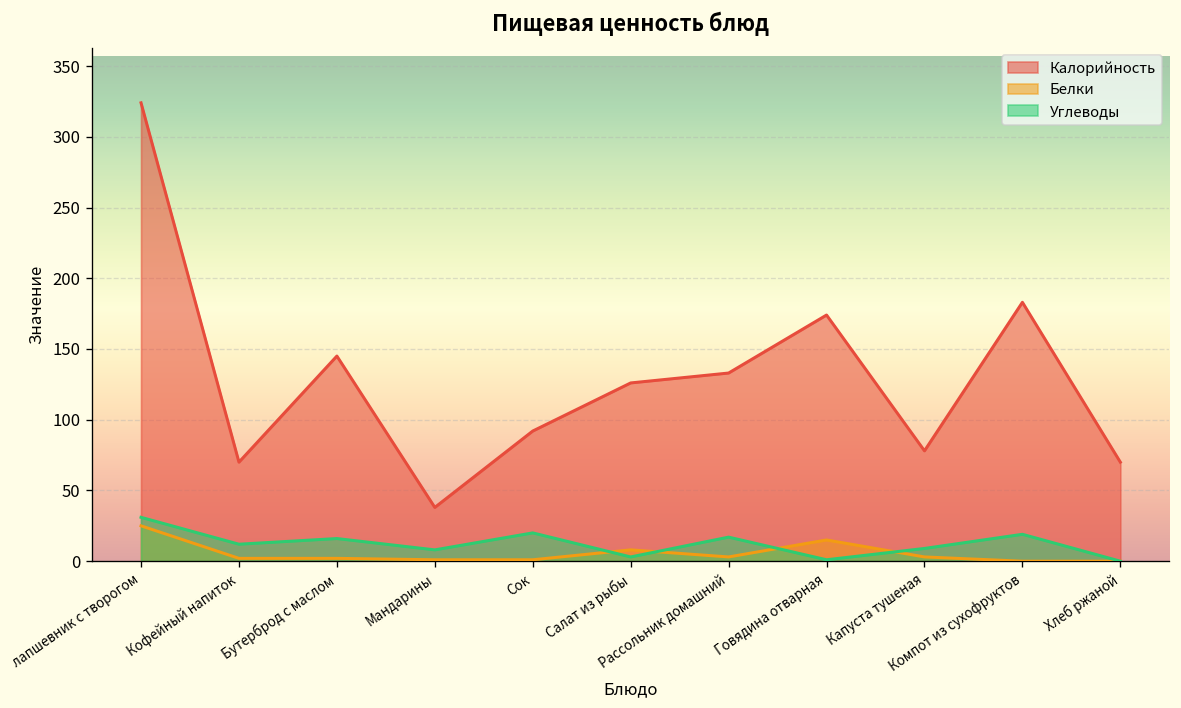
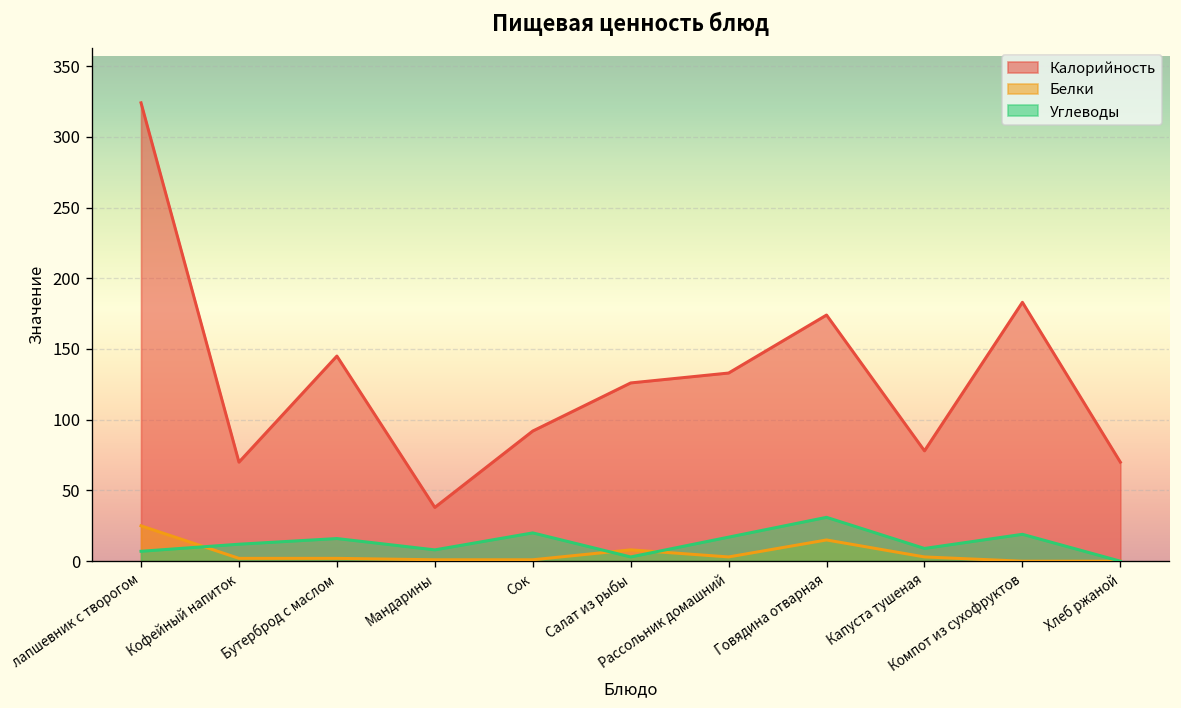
Углеводы, лапшевник с творогом: 31 -> 7
Углеводы, Говядина отварная: 1 -> 31
